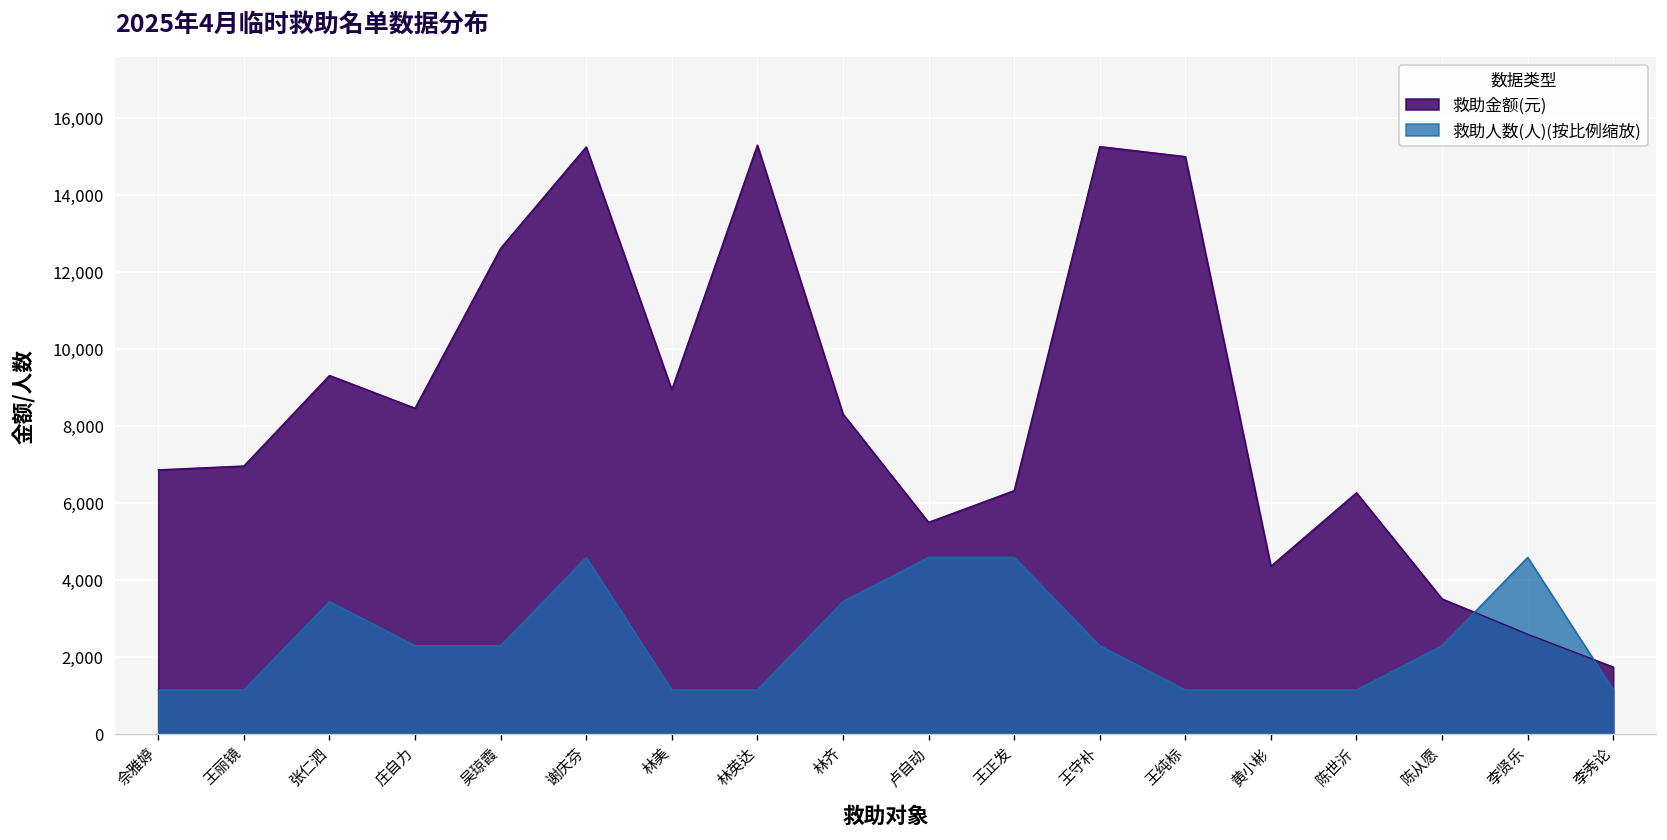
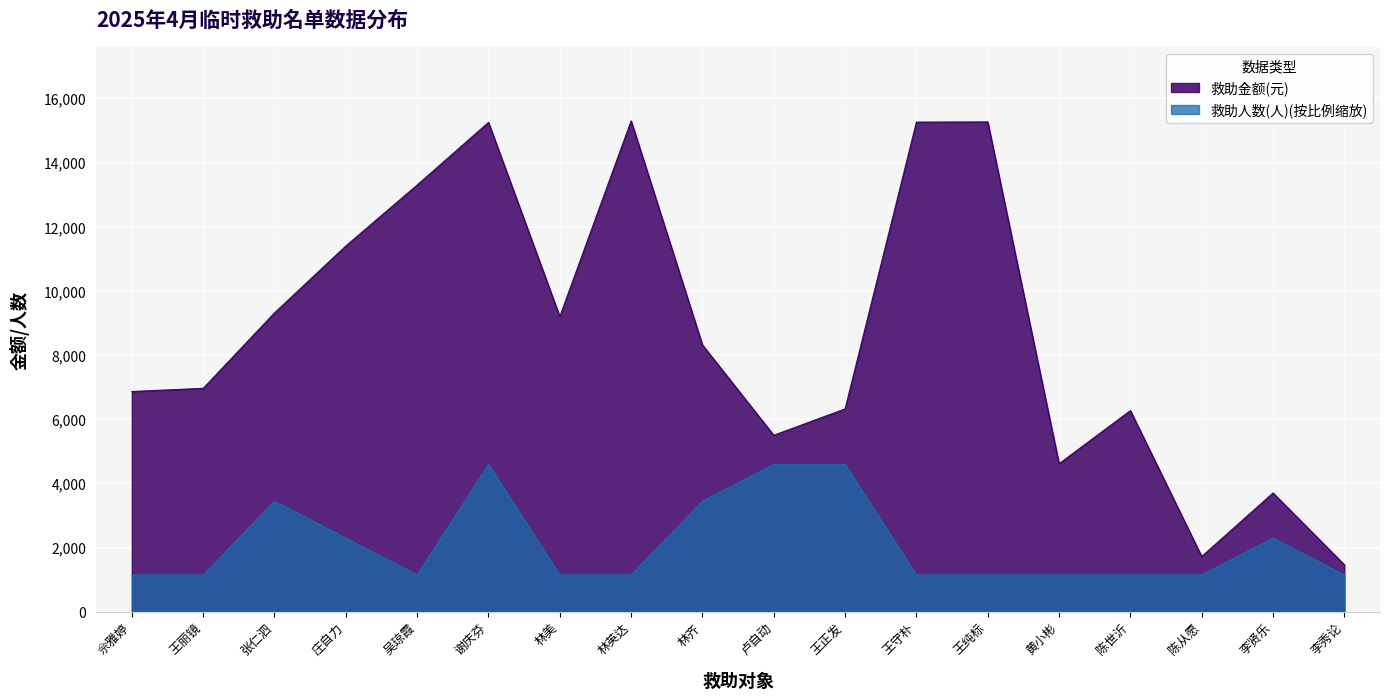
救助金额(元), 庄自力: 8,500 -> 11,400
救助金额(元), 吴琼霞: 12,600 -> 13,300
救助人数(人)(按比例缩放), 吴琼霞: 2,300 -> 1,100
救助金额(元), 林美: 8,900 -> 9,200
救助人数(人)(按比例缩放), 王守朴: 2,300 -> 1,100
救助金额(元), 王纯标: 15,000 -> 15,300
救助金额(元), 黄小彬: 4,400 -> 4,600
救助金额(元), 陈从愿: 3,500 -> 1,700
救助人数(人)(按比例缩放), 陈从愿: 2,300 -> 1,100
救助金额(元), 李贤乐: 2,600 -> 3,700
救助人数(人)(按比例缩放), 李贤乐: 4,600 -> 2,300
救助金额(元), 李秀论: 1,700 -> 1,500
